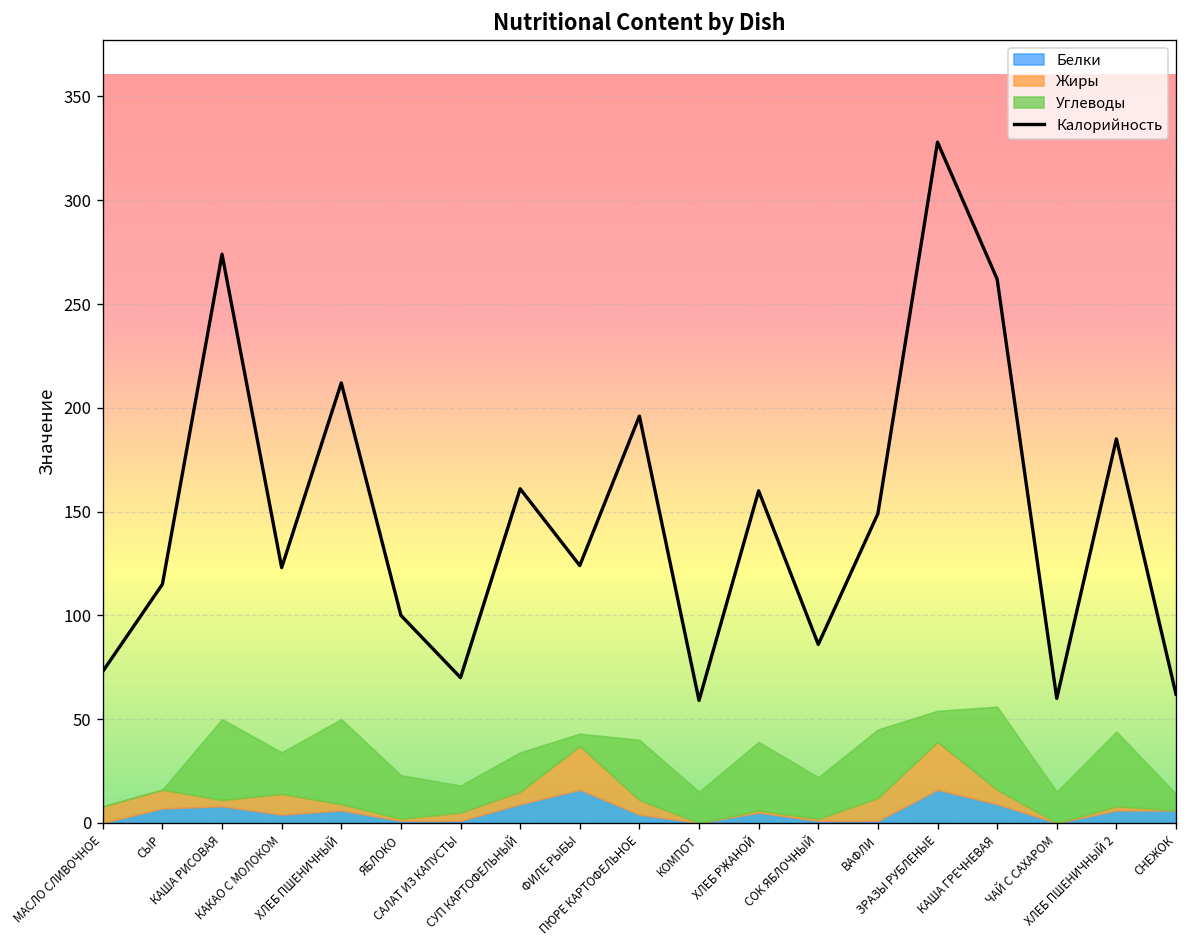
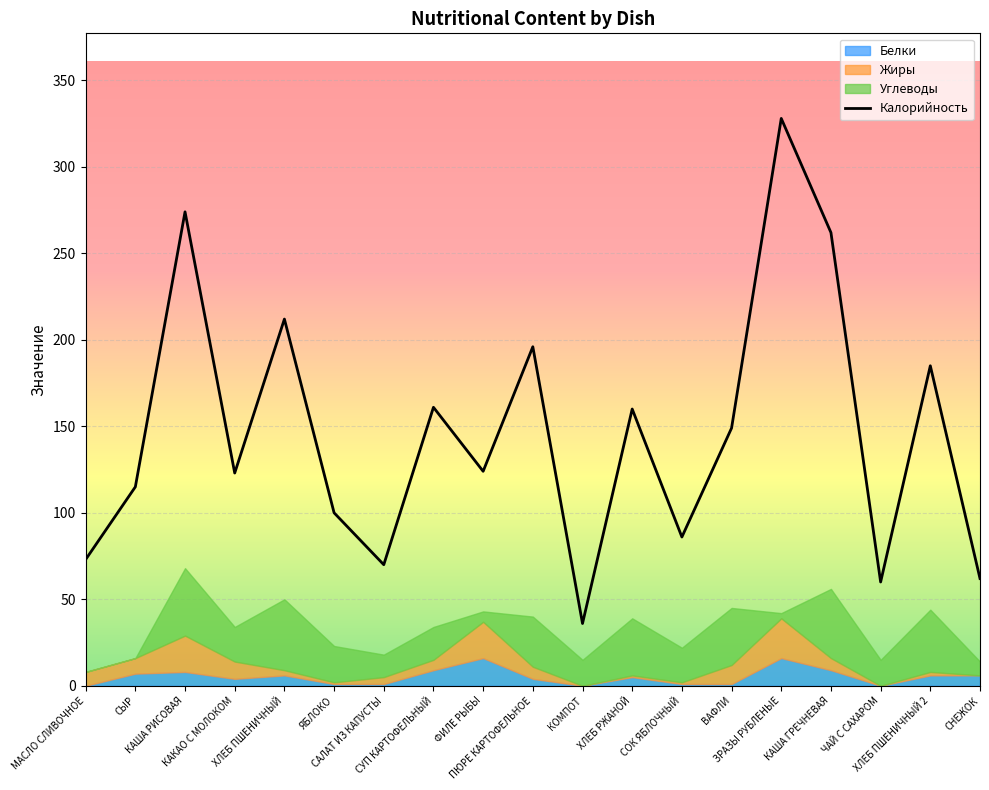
Жиры, КАША РИСОВАЯ: 3 -> 21
Калорийность, КОМПОТ: 59 -> 36
Углеводы, ЗРАЗЫ РУБЛЕНЫЕ: 15 -> 3
